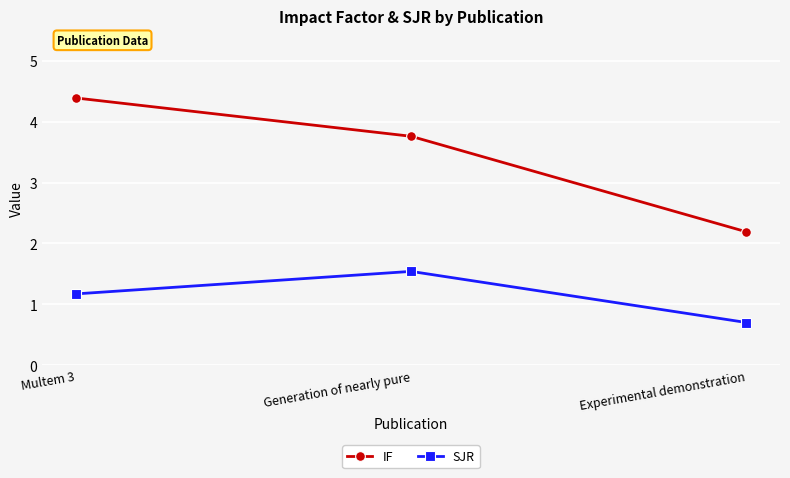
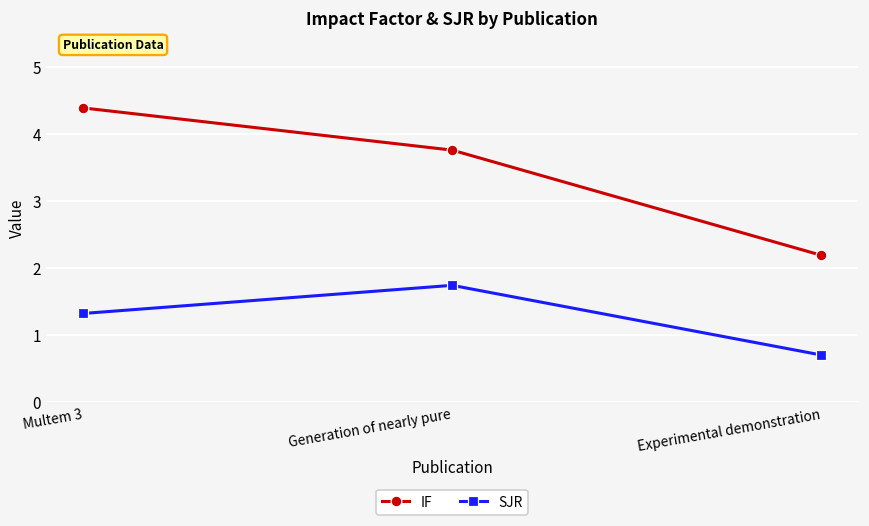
SJR, Multem 3: 1.2 -> 1.3
SJR, Generation of nearly pure: 1.5 -> 1.7
